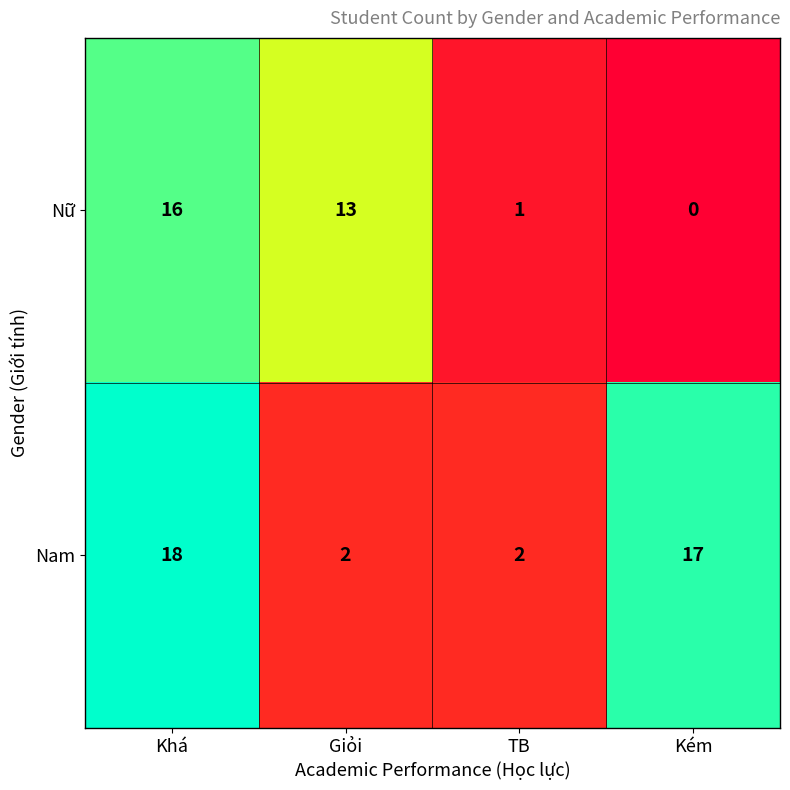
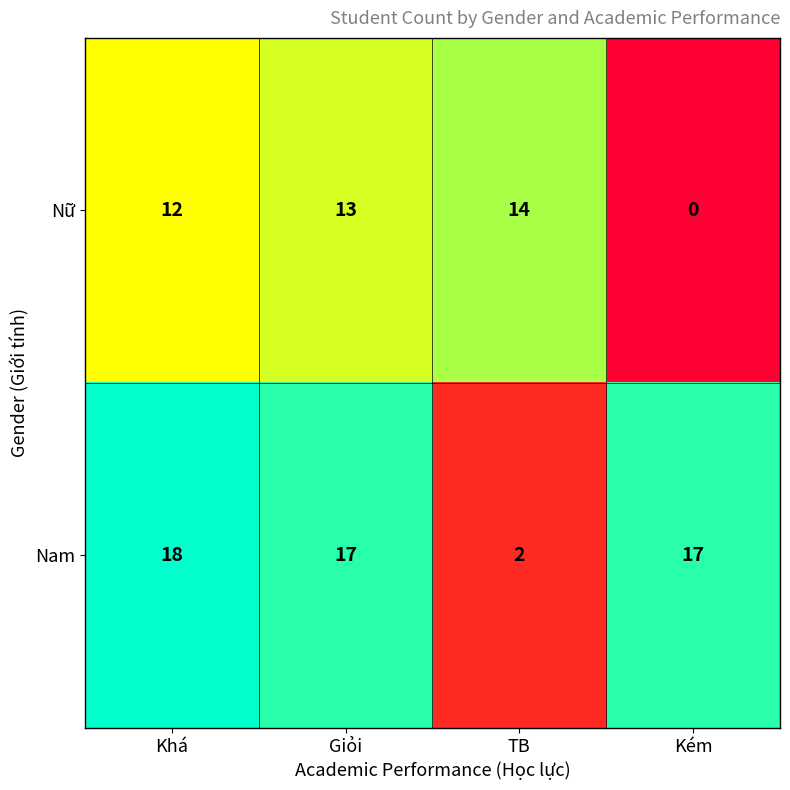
Nữ, Khá: 16 -> 12
Nữ, TB: 1 -> 14
Nam, Giỏi: 2 -> 17
